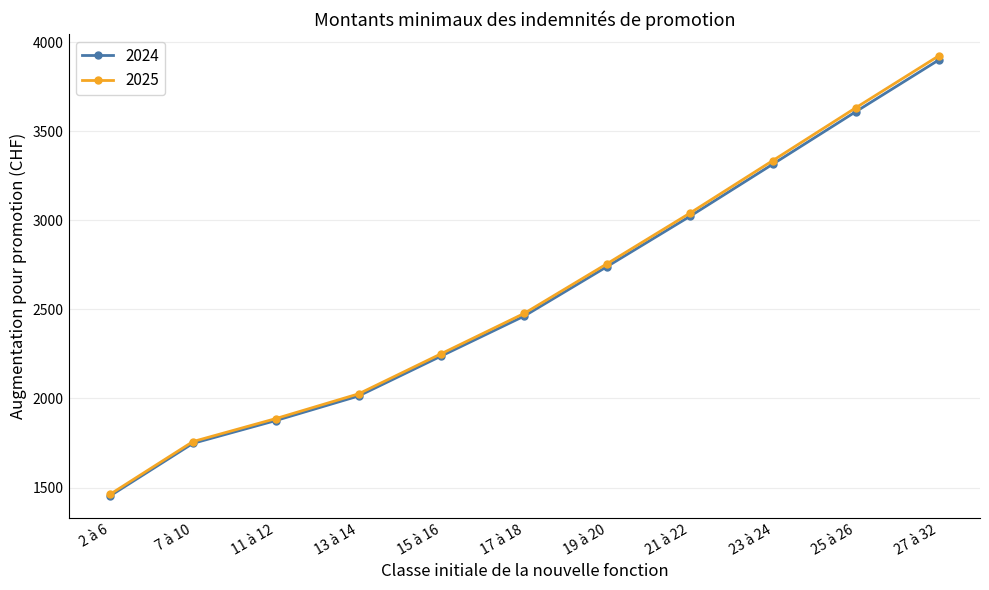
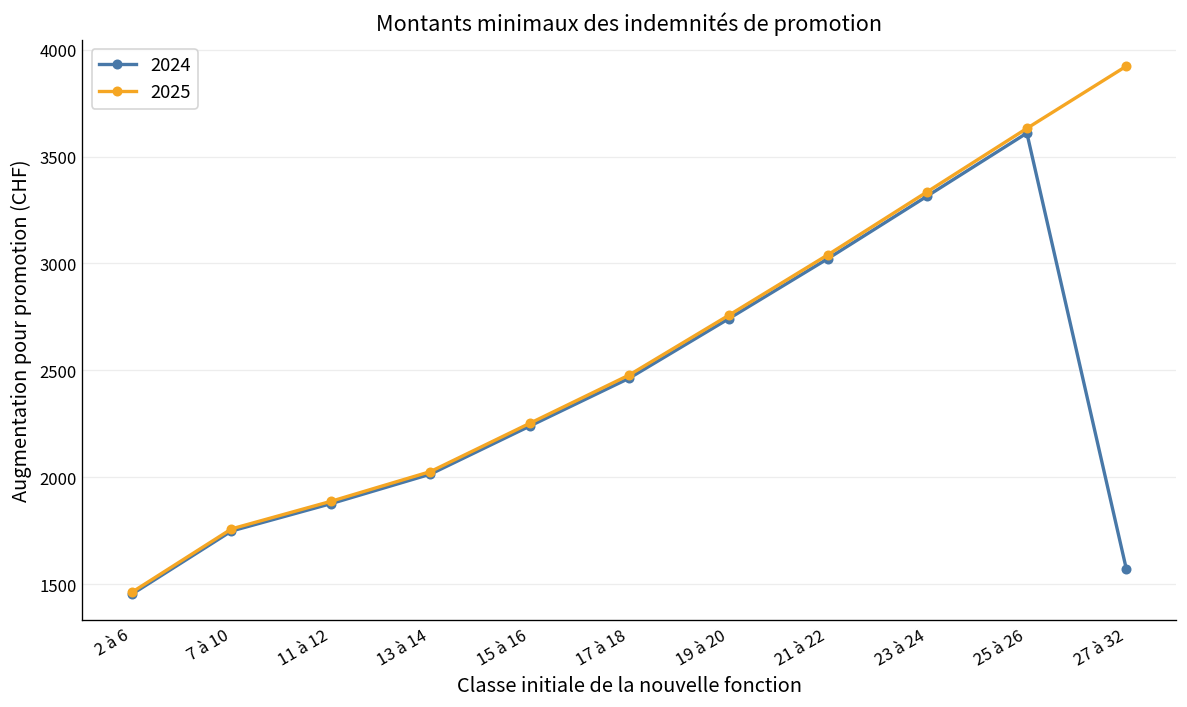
2024, 27 à 32: 3900 -> 1570
